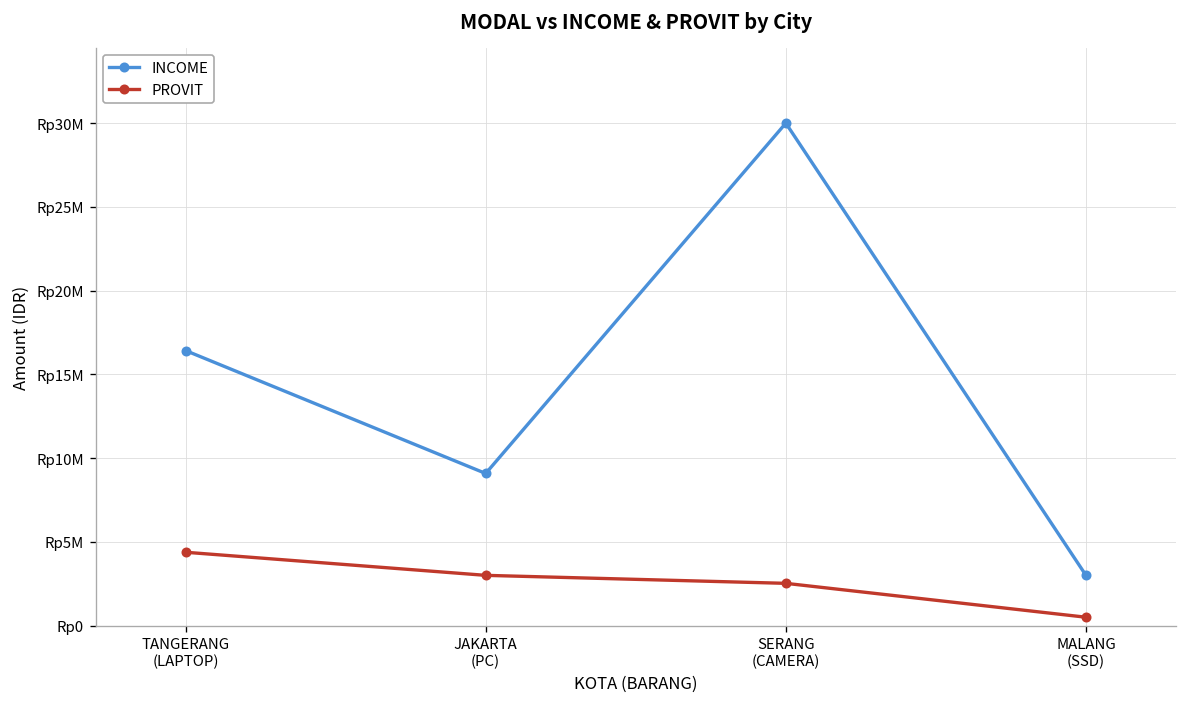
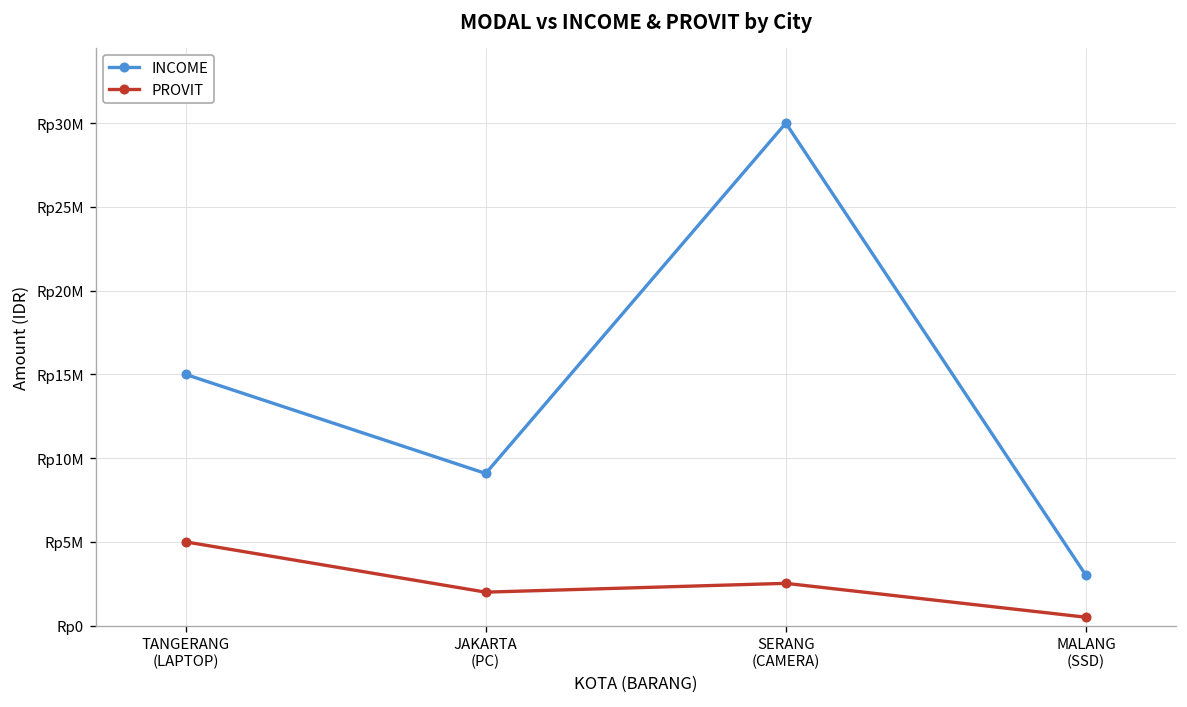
INCOME, TANGERANG (LAPTOP): Rp16400000 -> Rp15000000
PROVIT, TANGERANG (LAPTOP): Rp4400000 -> Rp5000000
PROVIT, JAKARTA (PC): Rp3000000 -> Rp2000000
